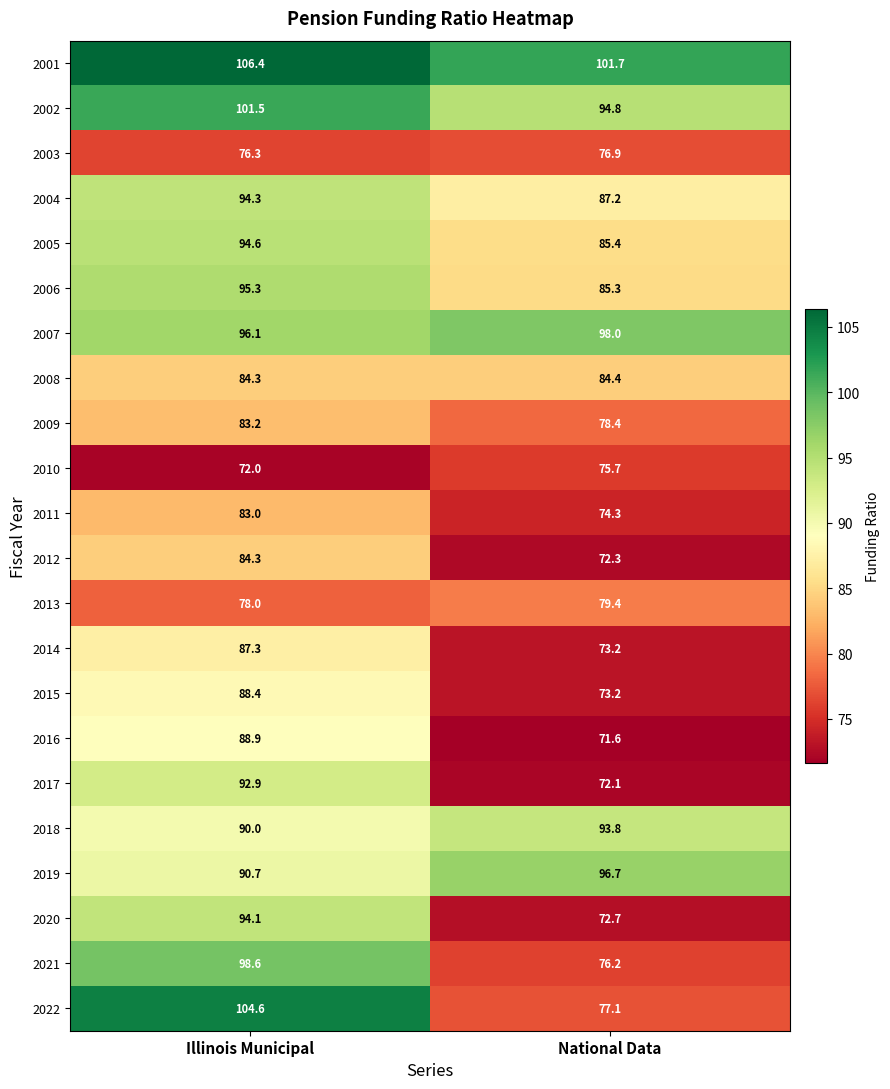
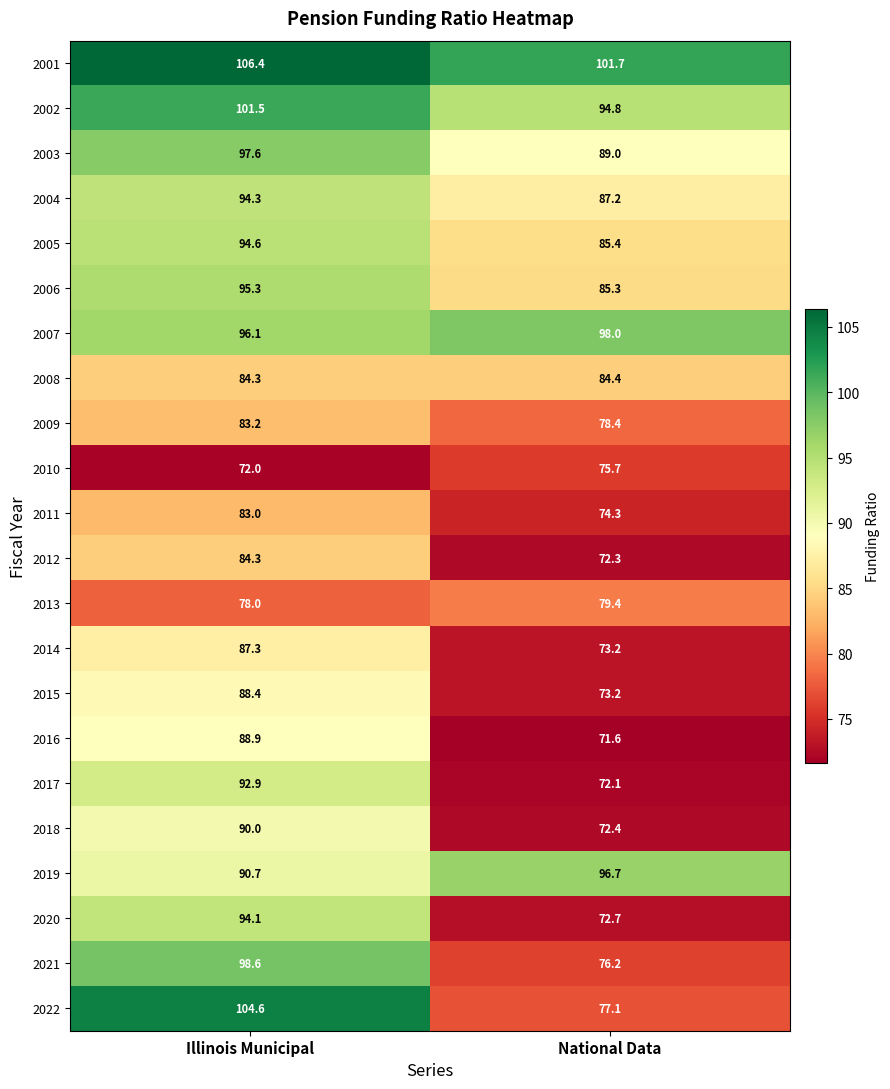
2003, Illinois Municipal: 76.3 -> 97.6
2003, National Data: 76.9 -> 89.0
2018, National Data: 93.8 -> 72.4
